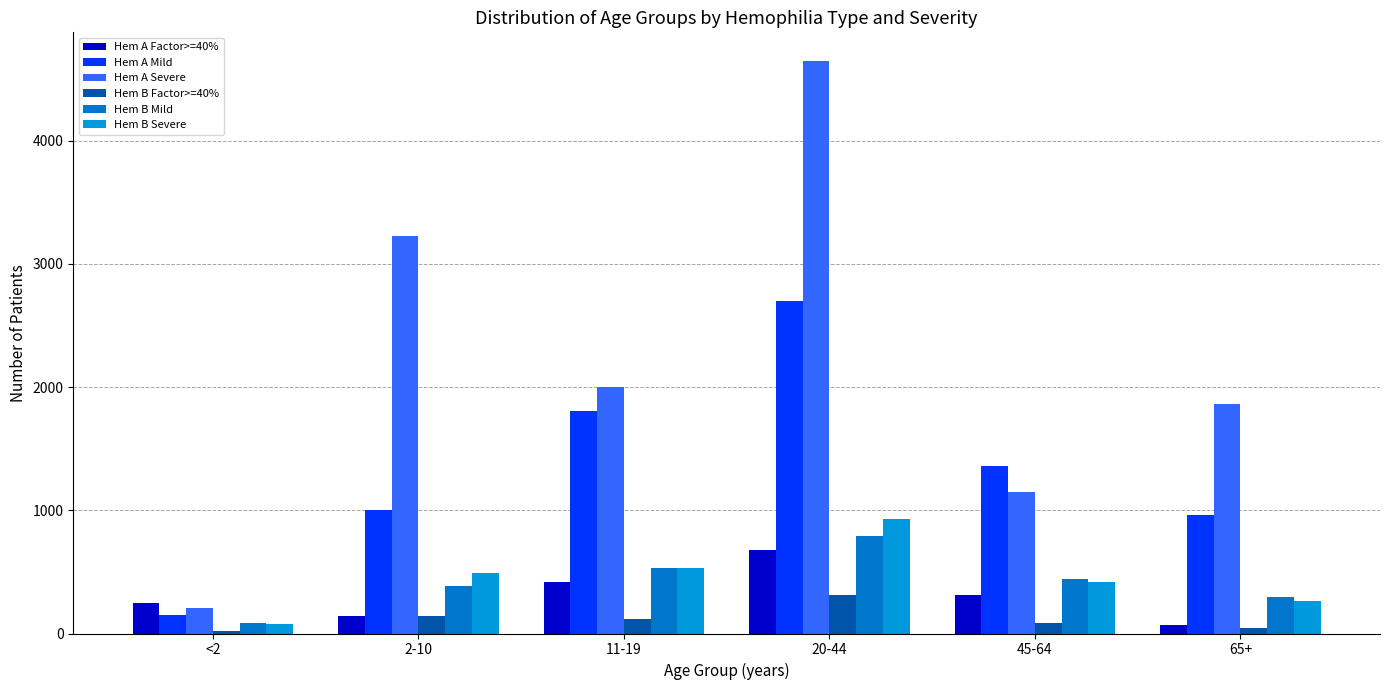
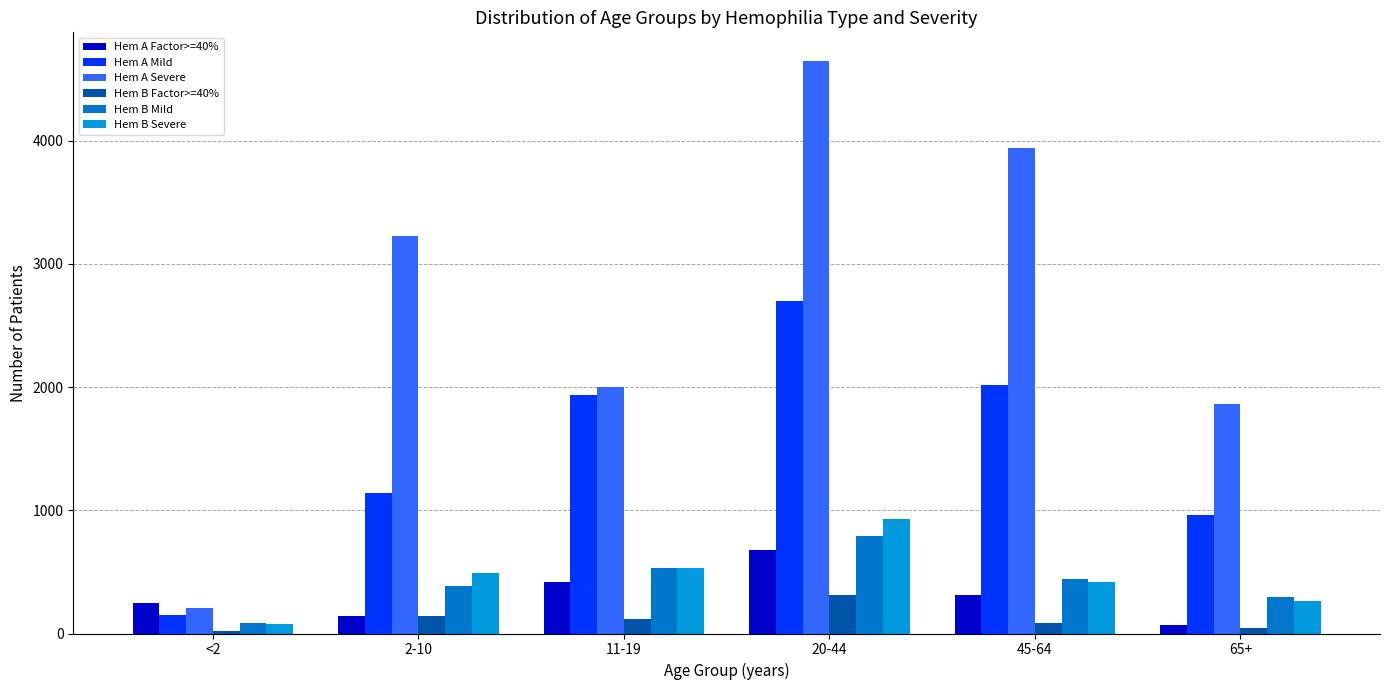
Hem A Mild, 2-10: 1010 -> 1140
Hem A Mild, 11-19: 1810 -> 1940
Hem A Mild, 45-64: 1360 -> 2020
Hem A Severe, 45-64: 1150 -> 3940
